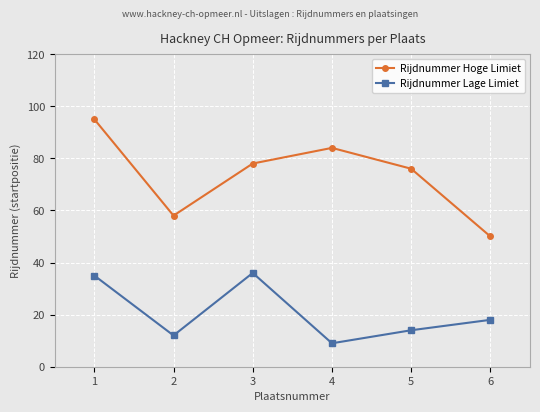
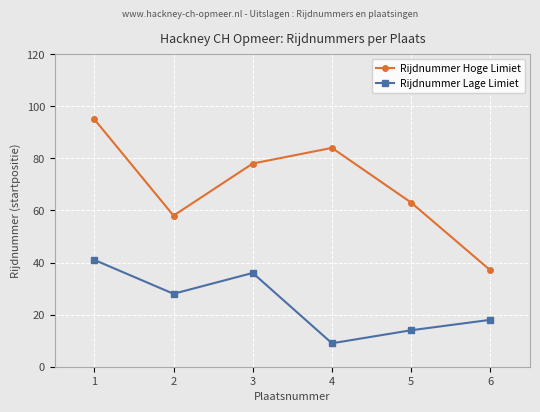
Rijdnummer Lage Limiet, 1: 35 -> 41
Rijdnummer Lage Limiet, 2: 12 -> 28
Rijdnummer Hoge Limiet, 5: 76 -> 63
Rijdnummer Hoge Limiet, 6: 50 -> 37
